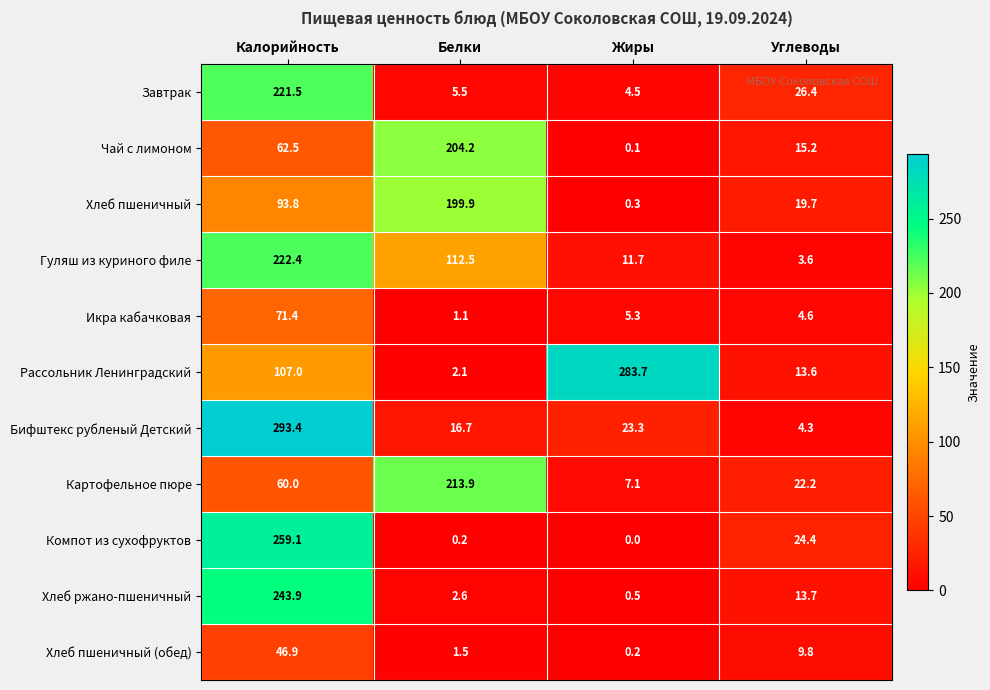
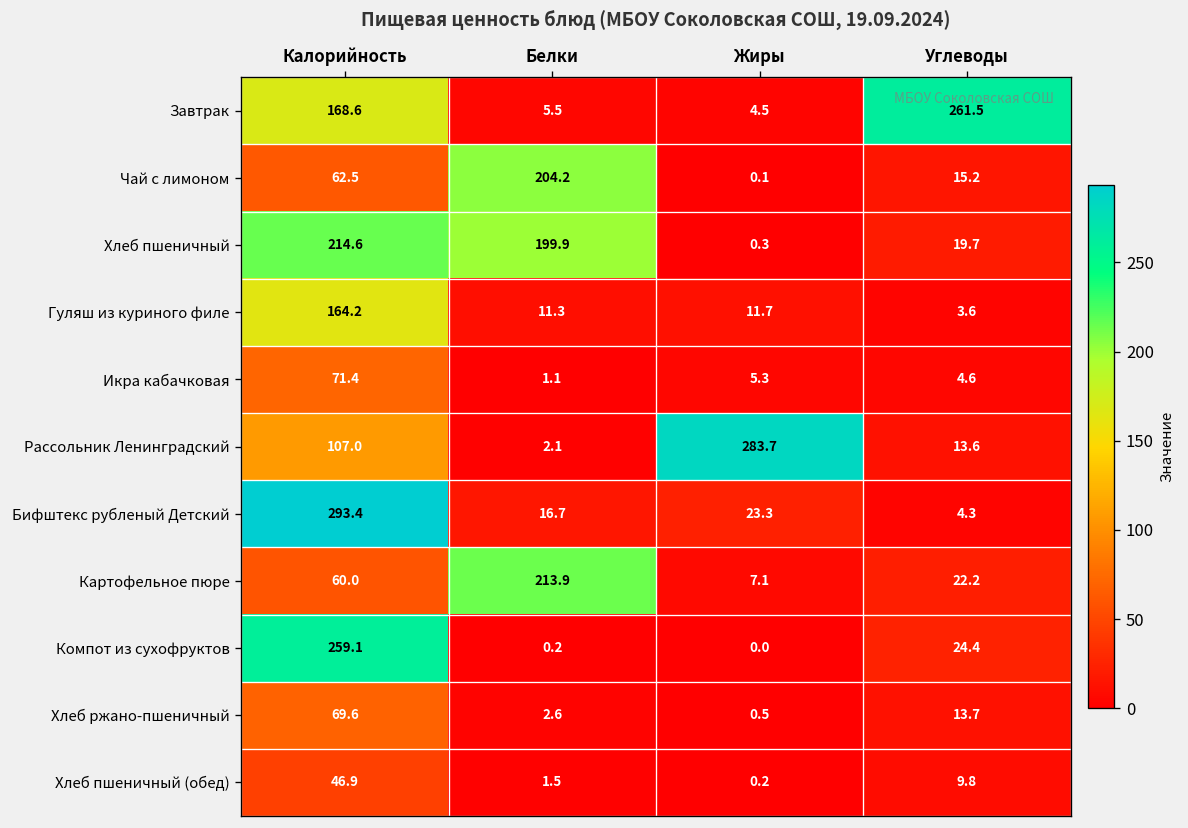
Завтрак, Калорийность: 221.5 -> 168.6
Завтрак, Углеводы: 26.4 -> 261.5
Хлеб пшеничный, Калорийность: 93.8 -> 214.6
Гуляш из куриного филе, Калорийность: 222.4 -> 164.2
Гуляш из куриного филе, Белки: 112.5 -> 11.3
Хлеб ржано-пшеничный, Калорийность: 243.9 -> 69.6
